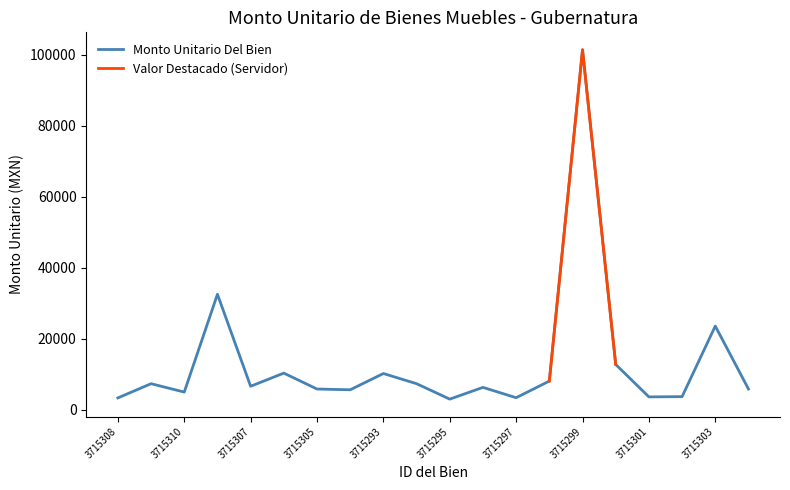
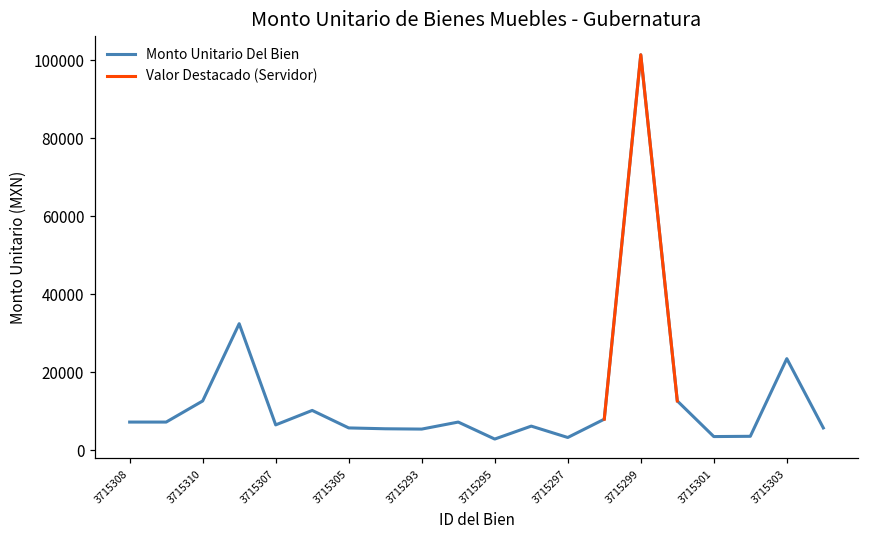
Monto Unitario Del Bien, 3715308: 3000 -> 7000
Monto Unitario Del Bien, 3715310: 5000 -> 13000
Monto Unitario Del Bien, 3715293: 10000 -> 5000
